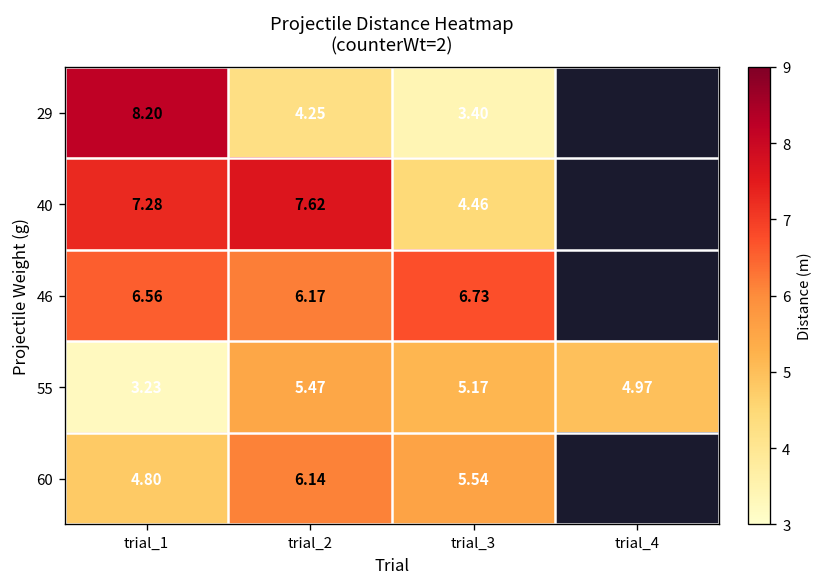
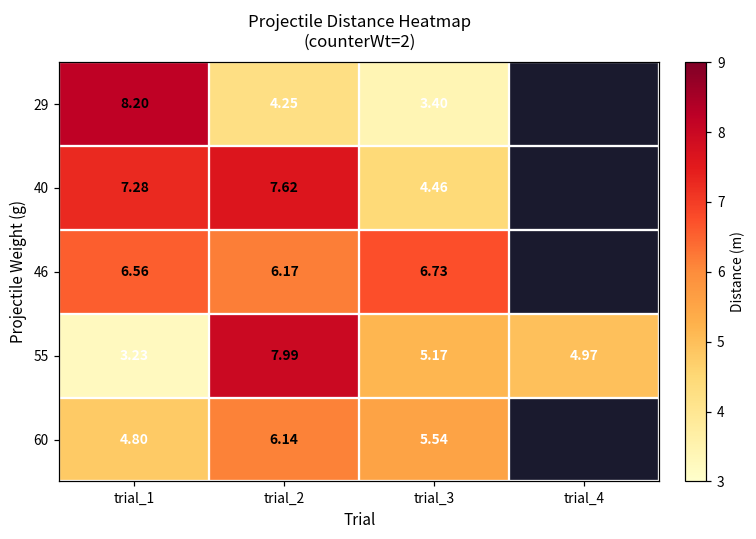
55, trial_2: 5.47 -> 7.99
